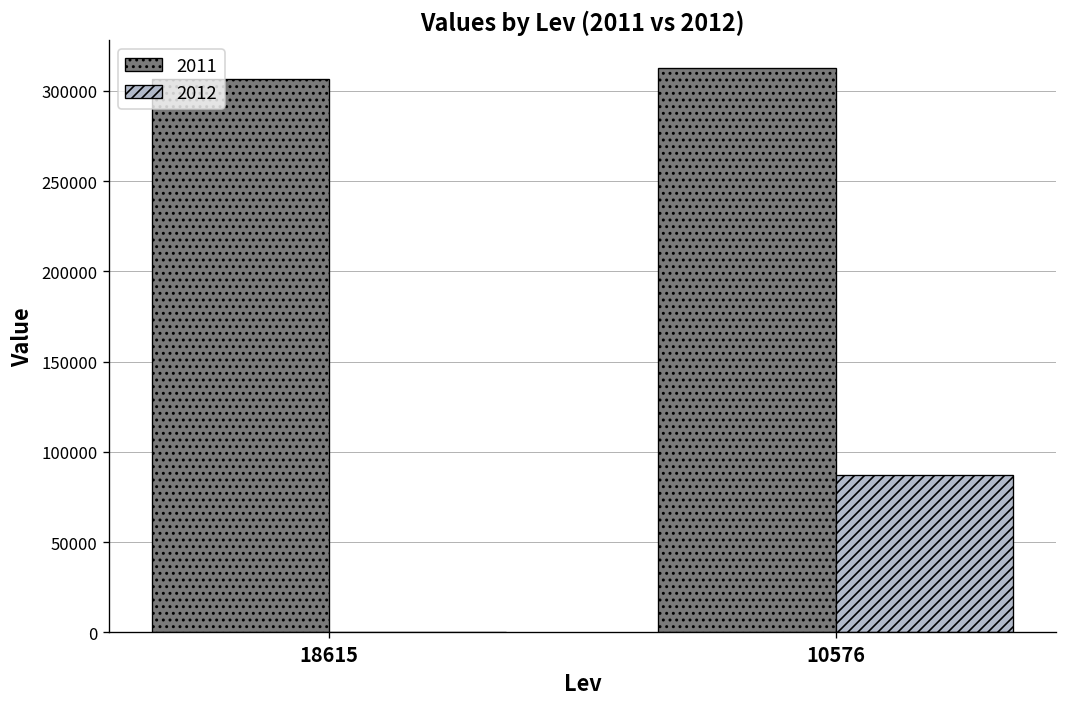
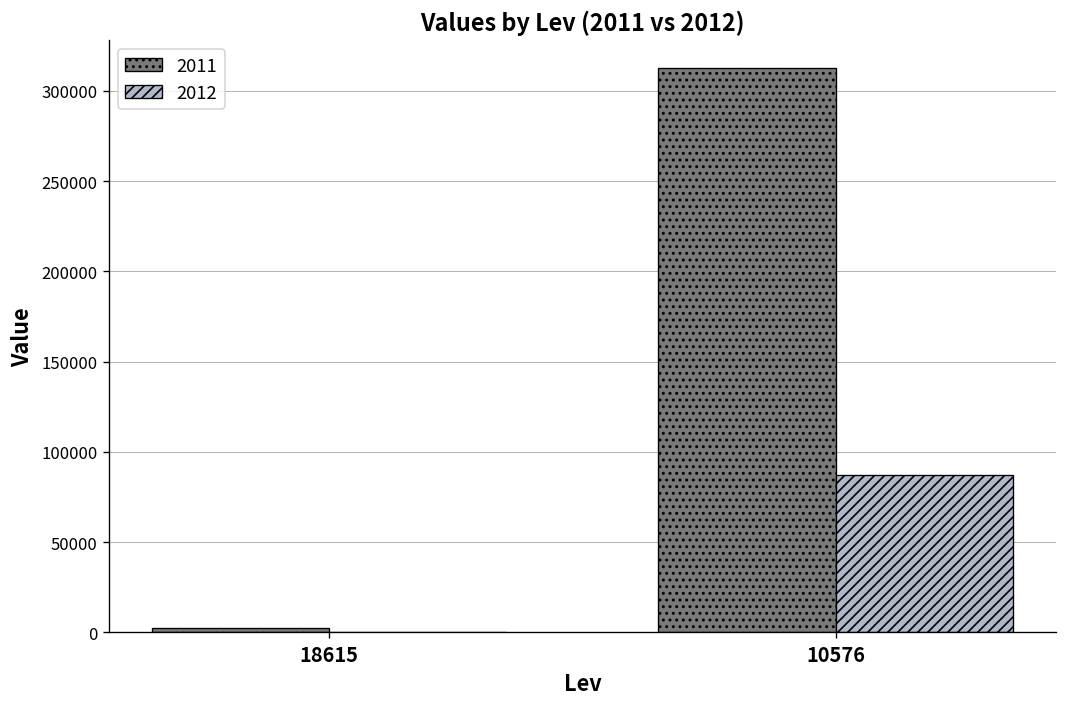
2011, 18615: 307000 -> 2000
